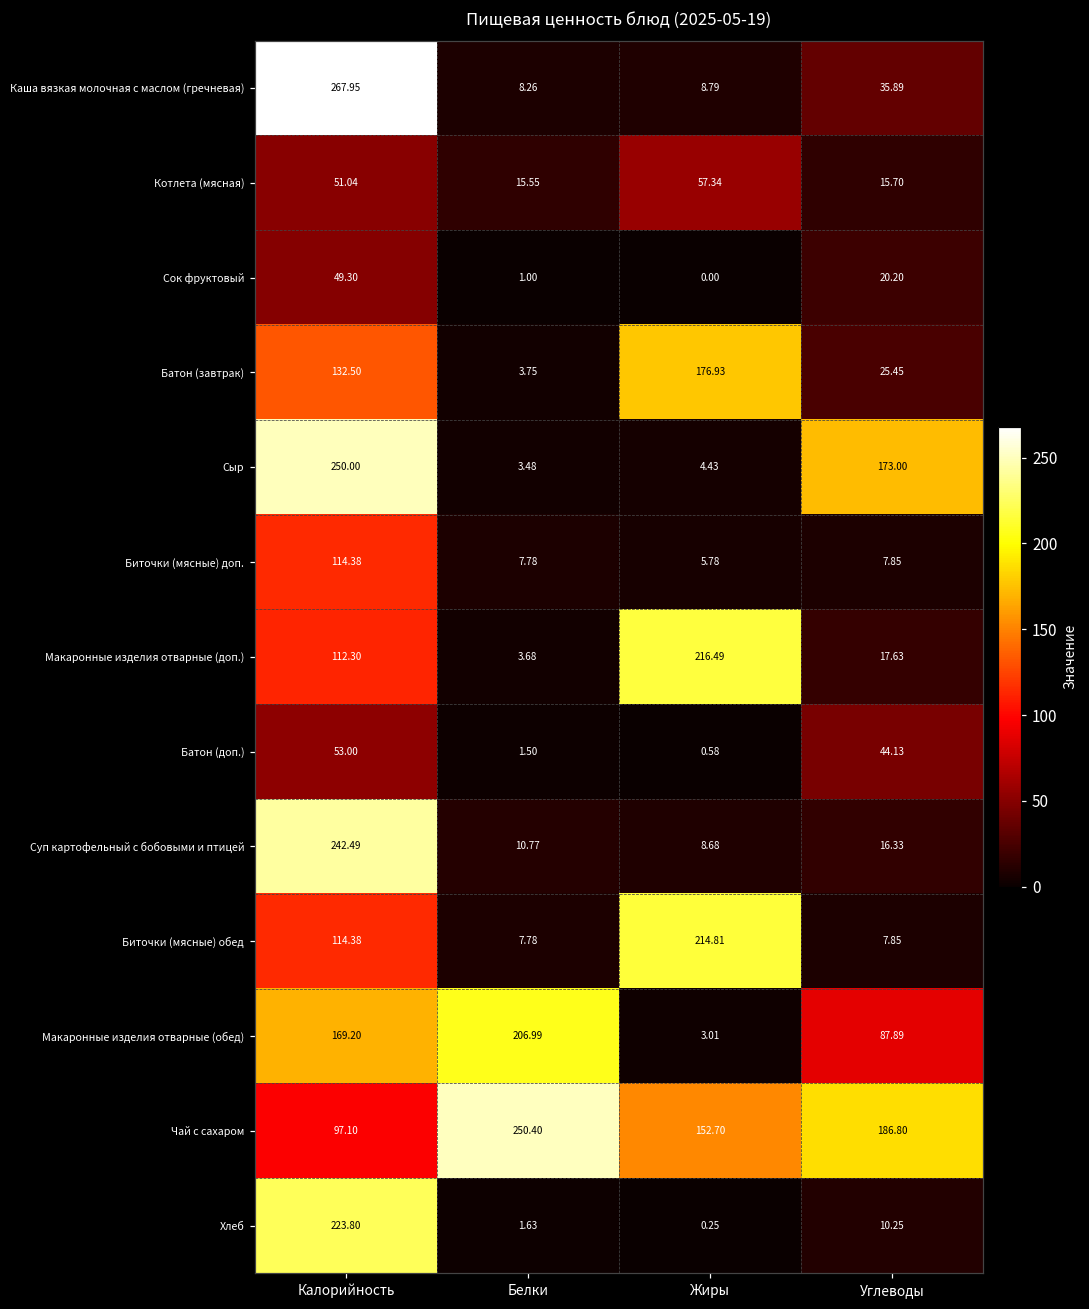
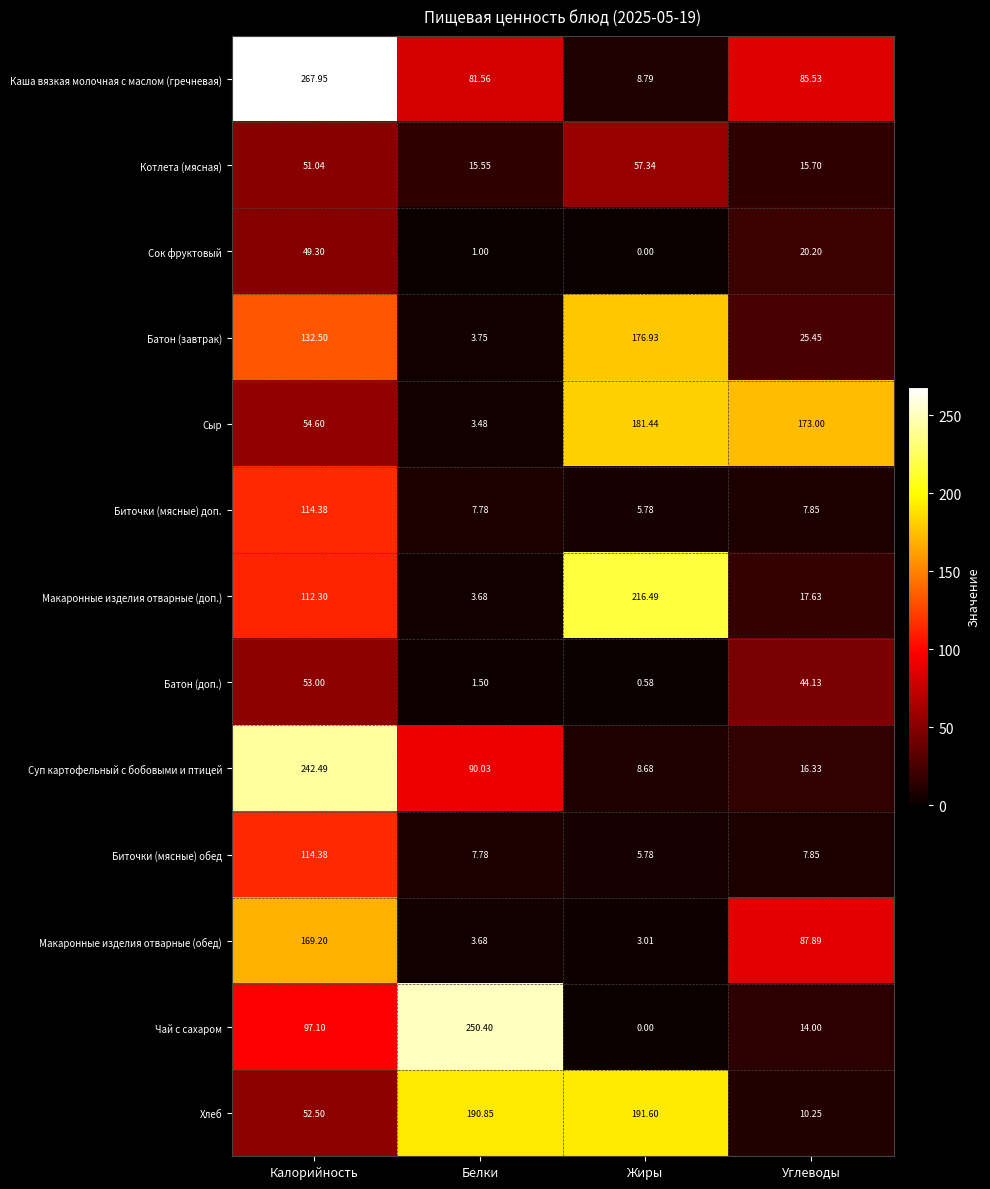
Каша вязкая молочная с маслом (гречневая), Белки: 8.26 -> 81.56
Каша вязкая молочная с маслом (гречневая), Углеводы: 35.89 -> 85.53
Сыр, Калорийность: 250.00 -> 54.60
Сыр, Жиры: 4.43 -> 181.44
Суп картофельный с бобовыми и птицей, Белки: 10.77 -> 90.03
Биточки (мясные) обед, Жиры: 214.81 -> 5.78
Макаронные изделия отварные (обед), Белки: 206.99 -> 3.68
Чай с сахаром, Жиры: 152.70 -> 0.00
Чай с сахаром, Углеводы: 186.80 -> 14.00
Хлеб, Калорийность: 223.80 -> 52.50
Хлеб, Белки: 1.63 -> 190.85
Хлеб, Жиры: 0.25 -> 191.60
